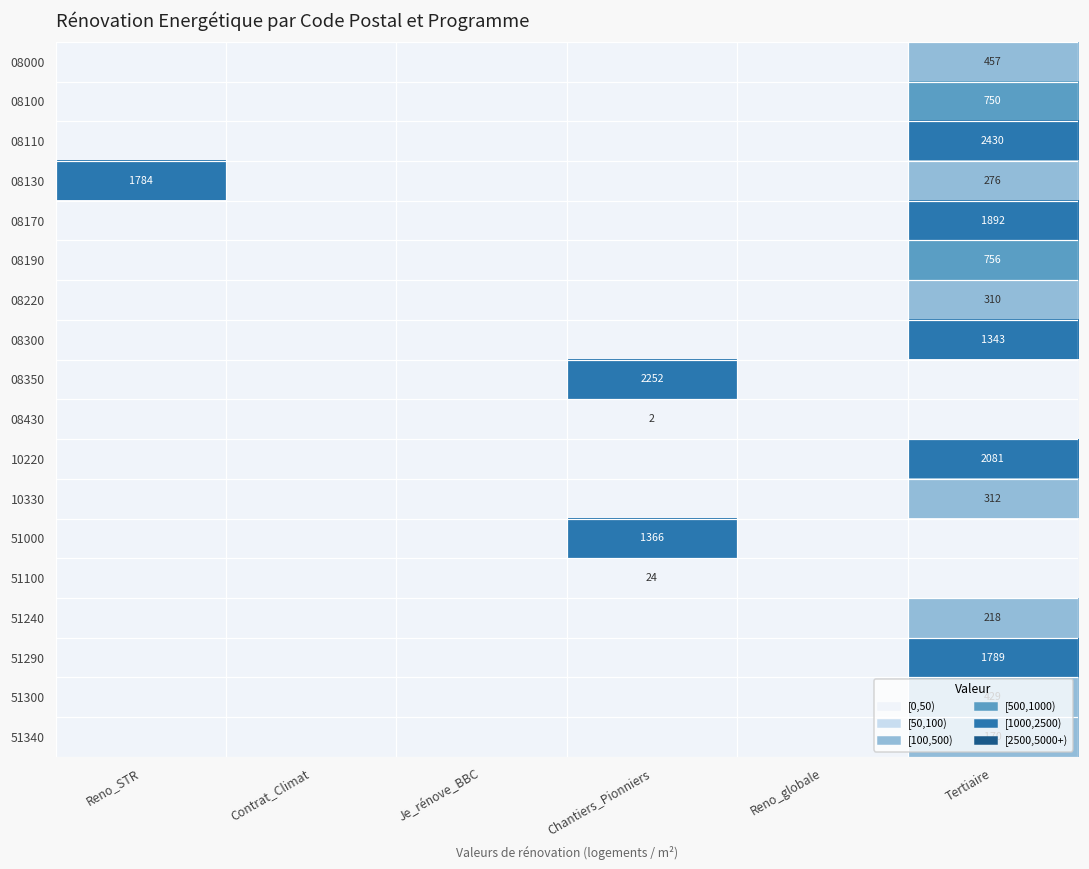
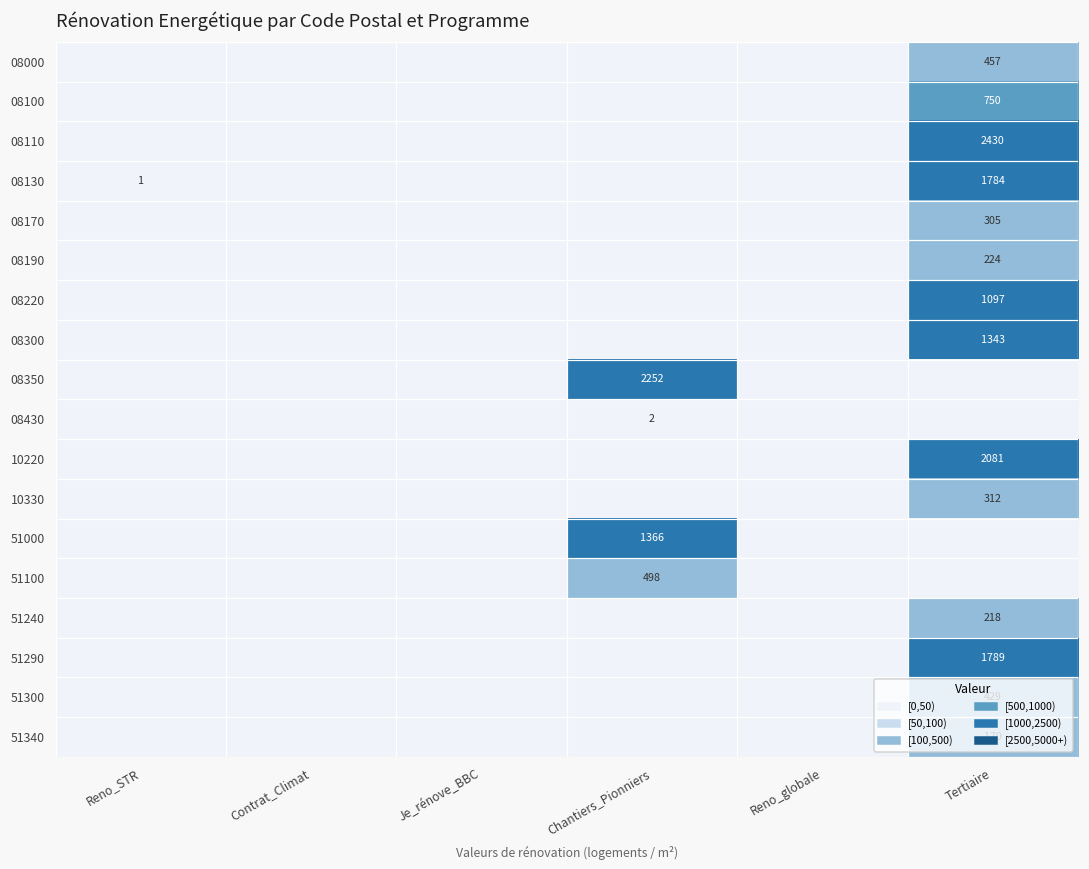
08130, Reno_STR: 1784 -> 1
08130, Tertiaire: 276 -> 1784
08170, Tertiaire: 1892 -> 305
08190, Tertiaire: 756 -> 224
08220, Tertiaire: 310 -> 1097
51100, Chantiers_Pionniers: 24 -> 498
